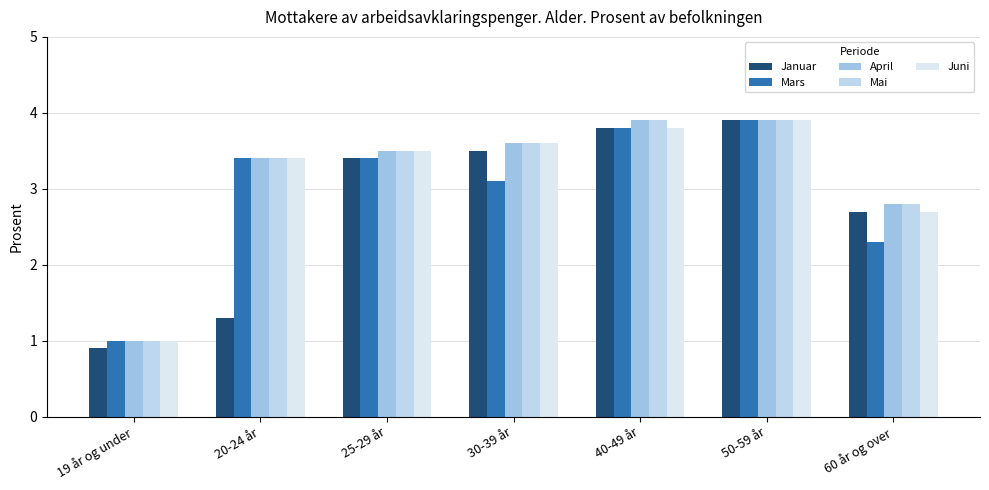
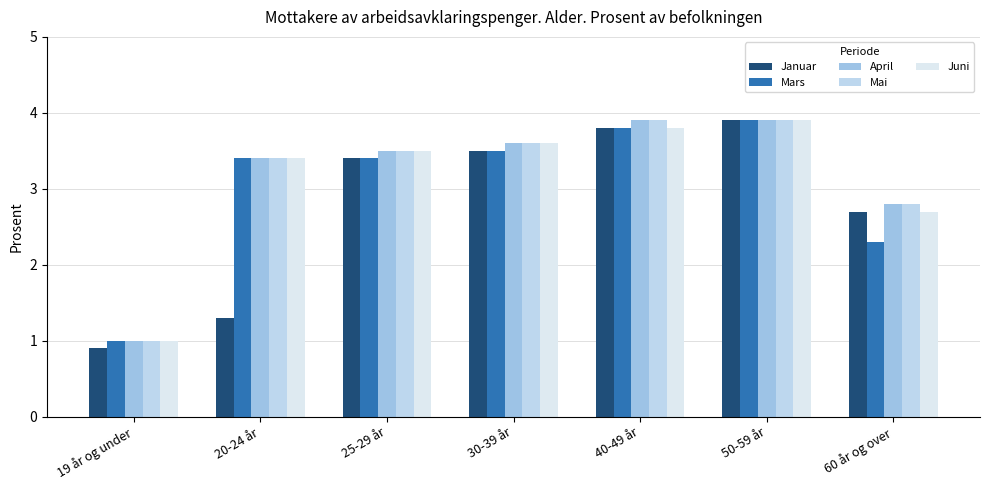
Mars, 30-39 år: 3.1 -> 3.5
